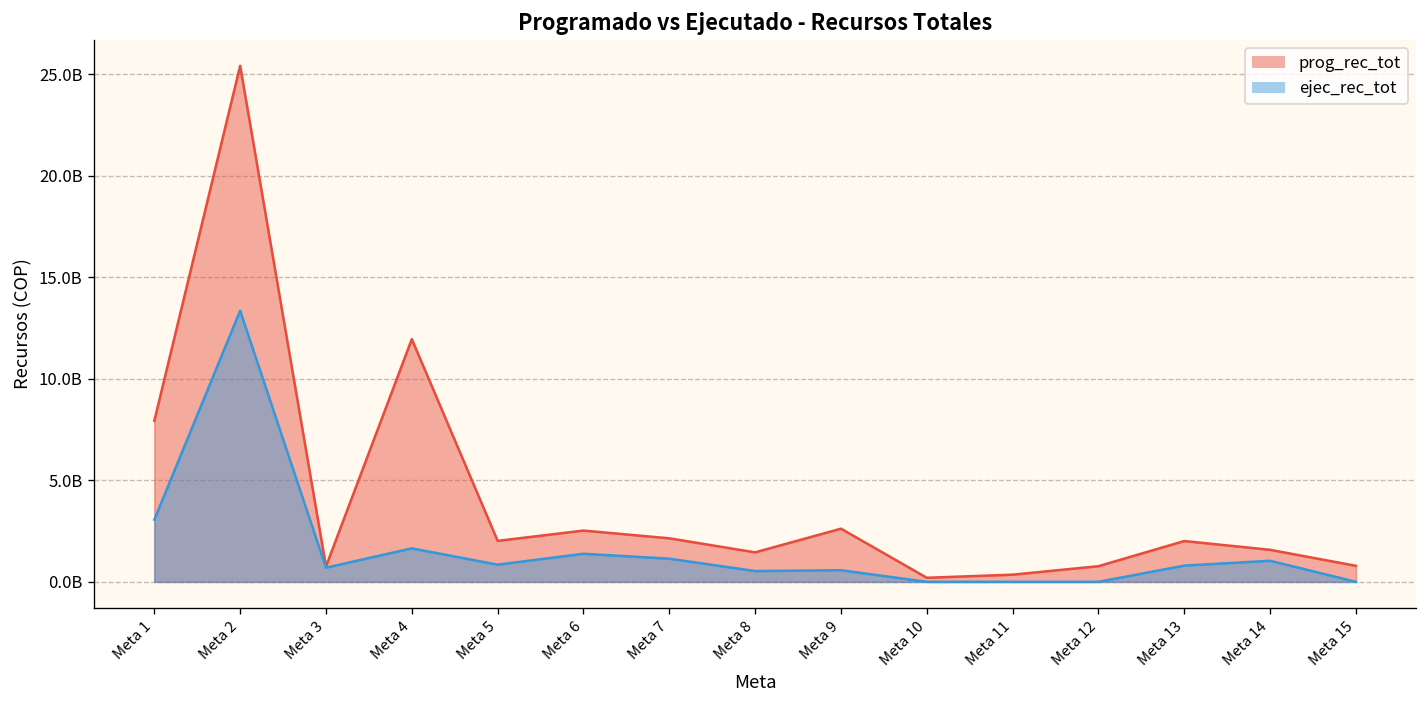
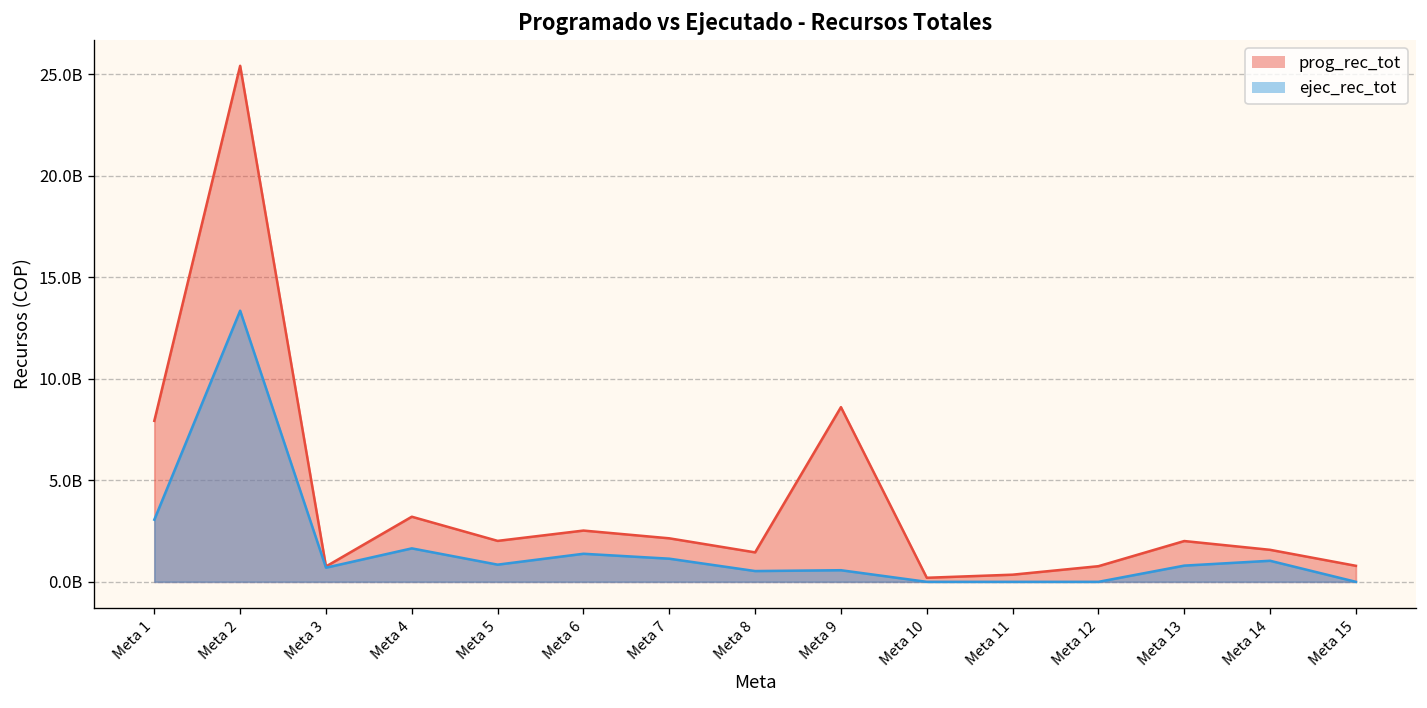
prog_rec_tot, Meta 4: 12000000000 -> 3200000000
prog_rec_tot, Meta 9: 2600000000 -> 8600000000
